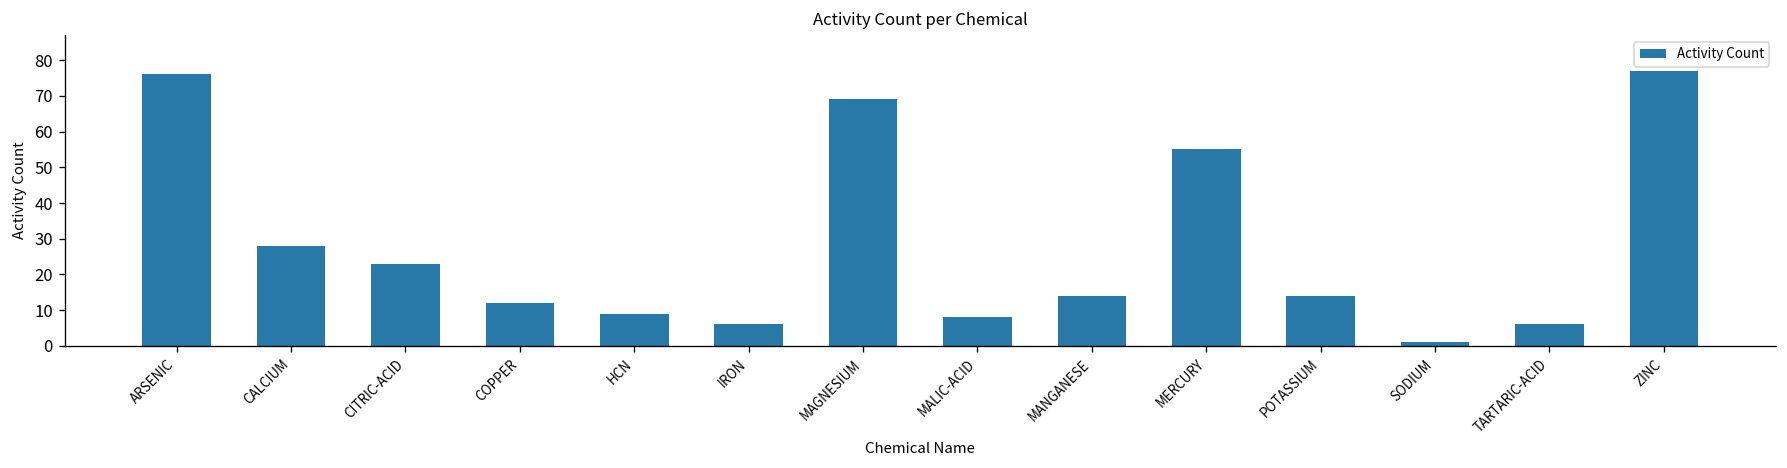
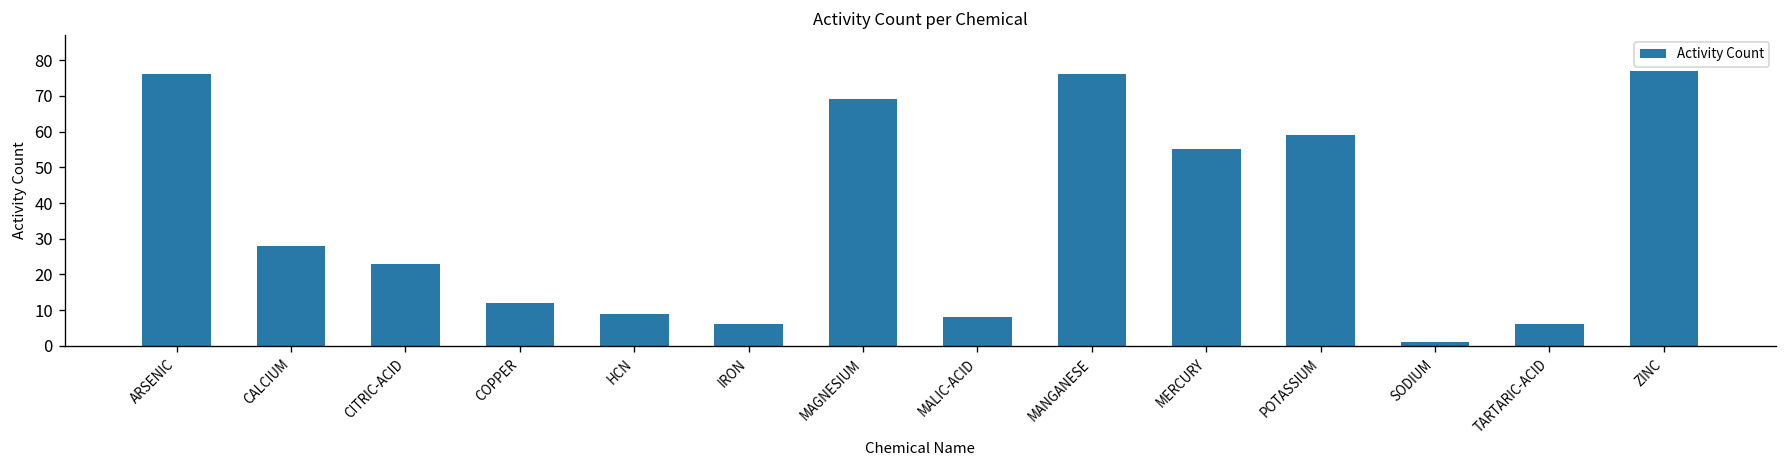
MANGANESE: 14 -> 76
POTASSIUM: 14 -> 59
